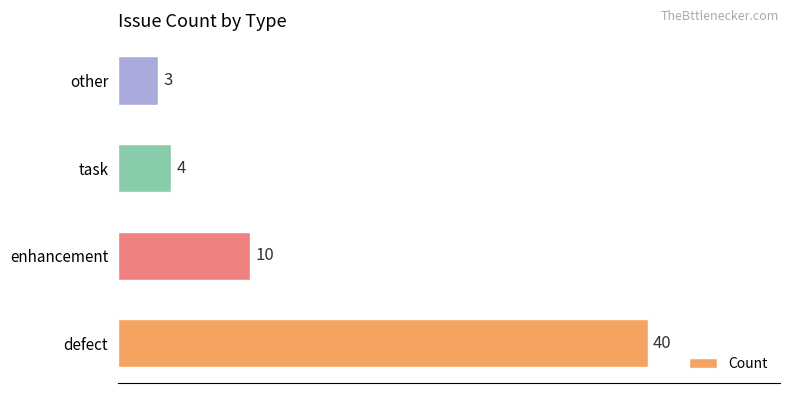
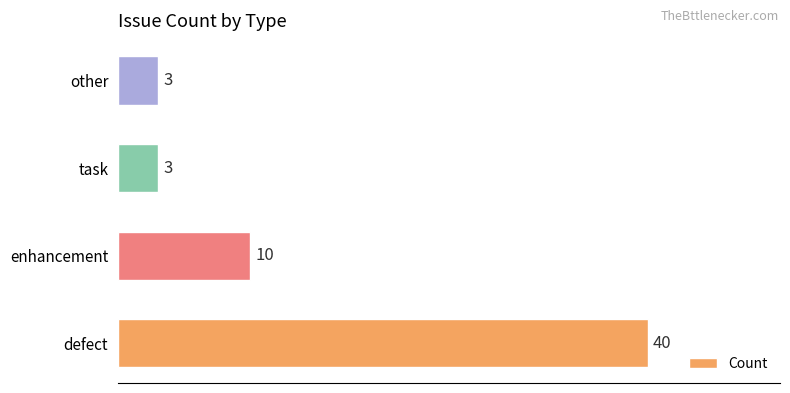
task: 4 -> 3
